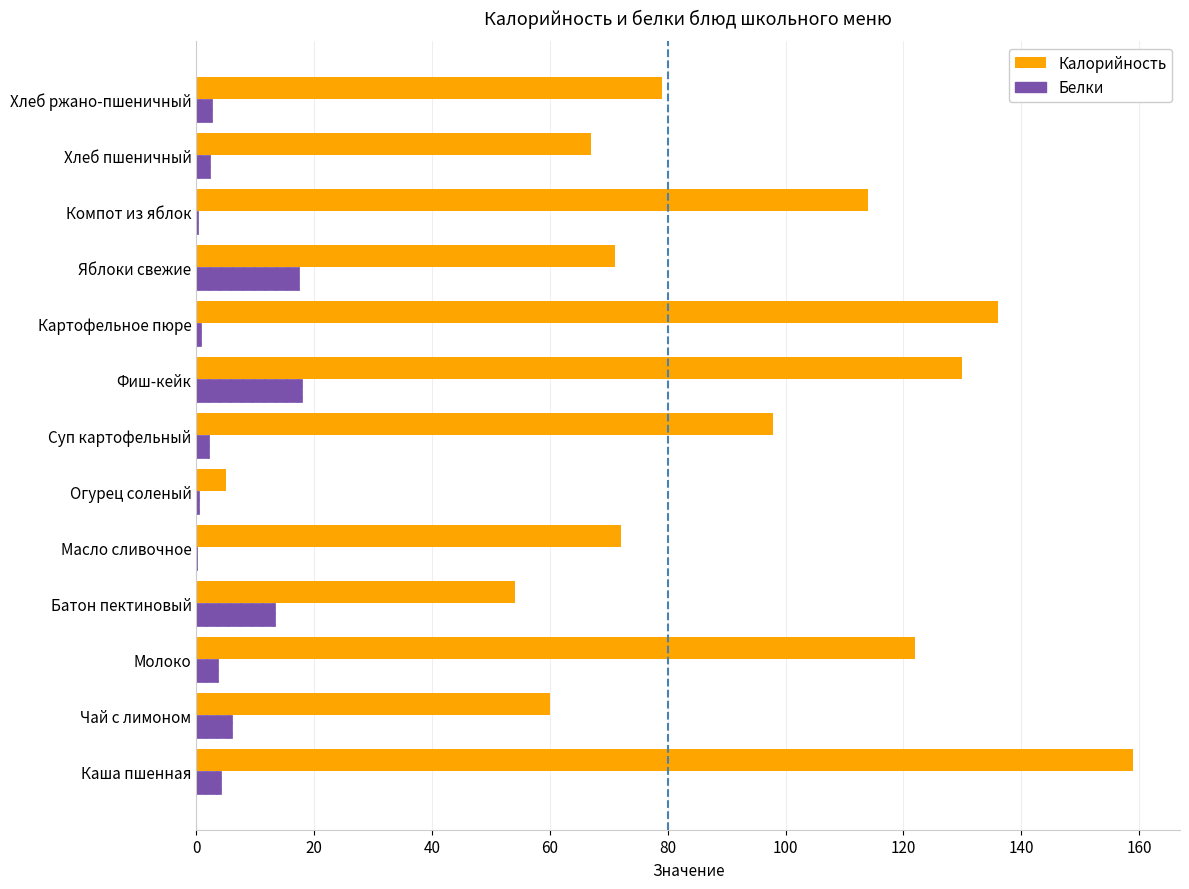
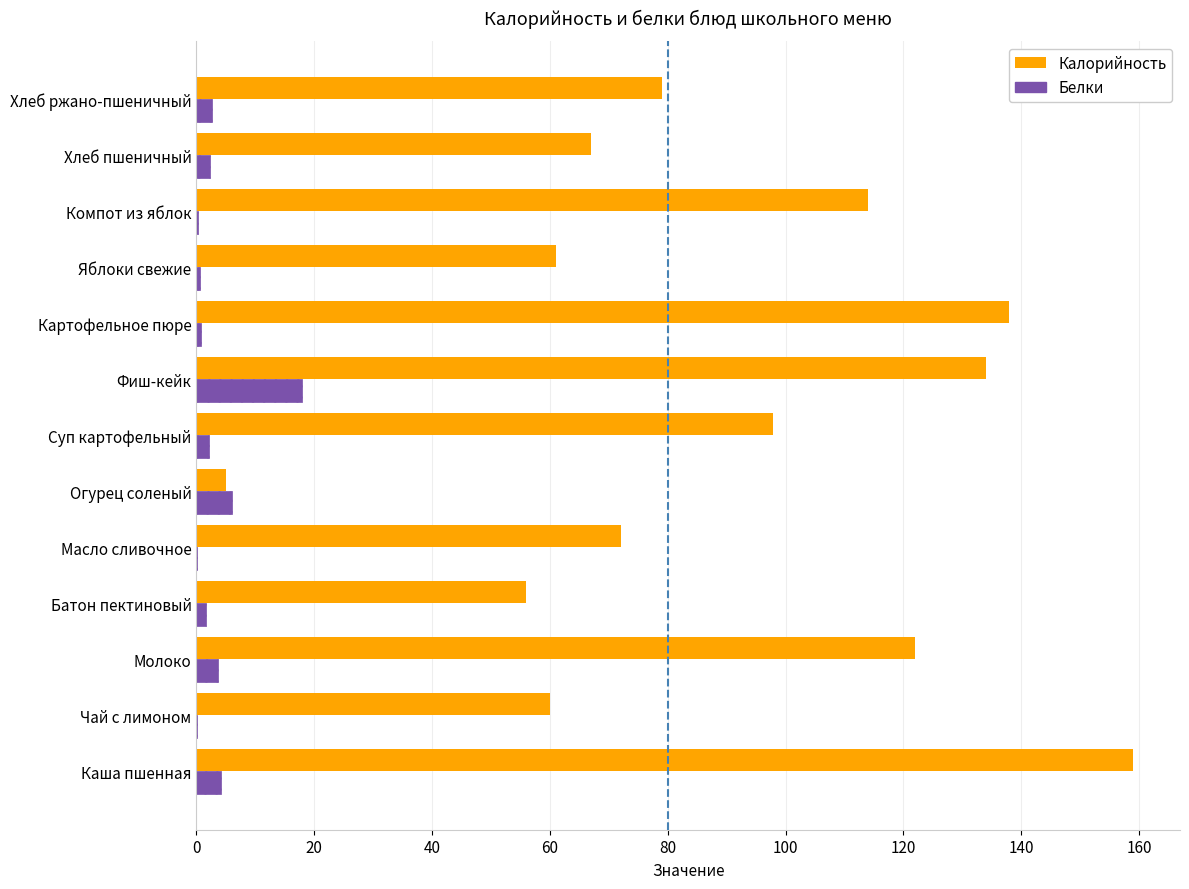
Калорийность, Яблоки свежие: 71 -> 61
Белки, Яблоки свежие: 17 -> 1
Калорийность, Картофельное пюре: 136 -> 138
Калорийность, Фиш-кейк: 130 -> 134
Белки, Огурец соленый: 1 -> 6
Калорийность, Батон пектиновый: 54 -> 56
Белки, Батон пектиновый: 13 -> 2
Белки, Чай с лимоном: 6 -> 0
